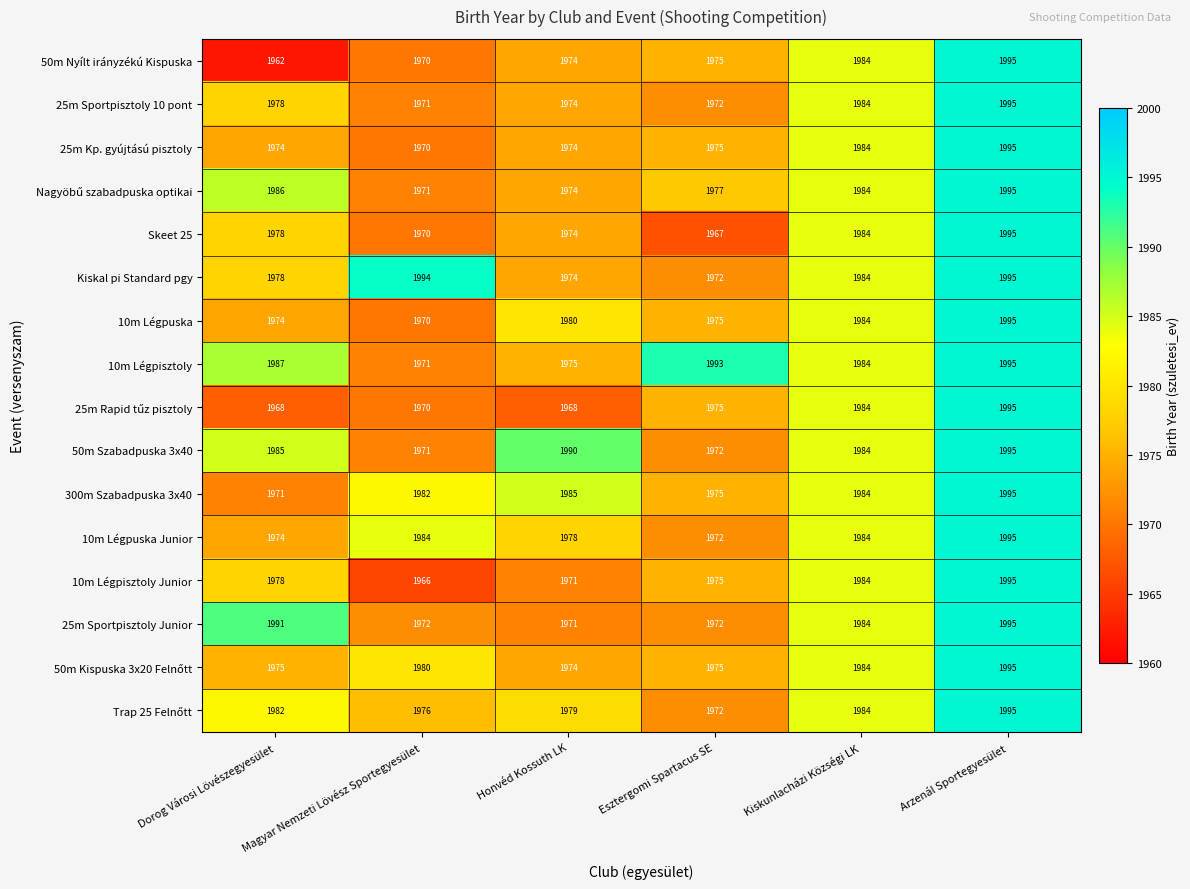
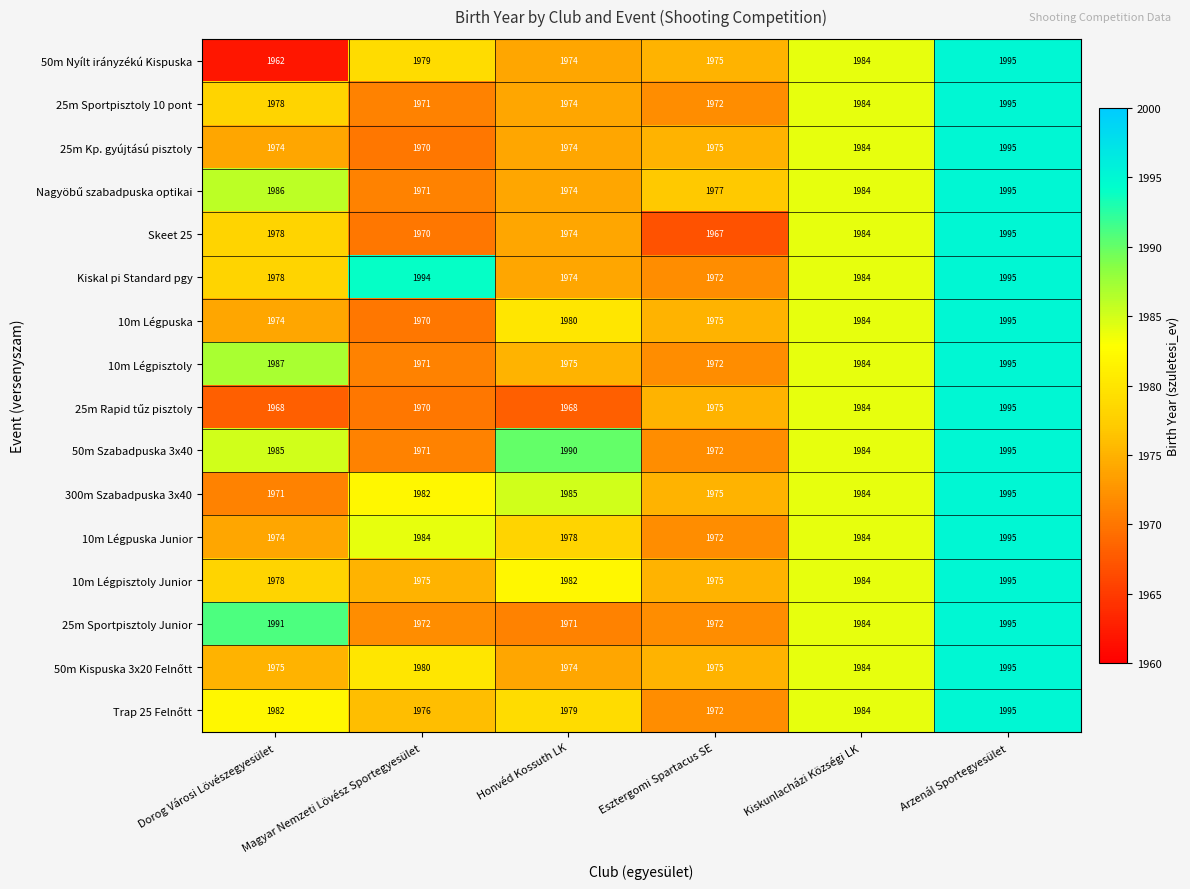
50m Nyílt irányzékú Kispuska, Magyar Nemzeti Lövész Sportegyesület: 1970 -> 1979
10m Légpisztoly, Esztergomi Spartacus SE: 1993 -> 1972
10m Légpisztoly Junior, Magyar Nemzeti Lövész Sportegyesület: 1966 -> 1975
10m Légpisztoly Junior, Honvéd Kossuth LK: 1971 -> 1982
